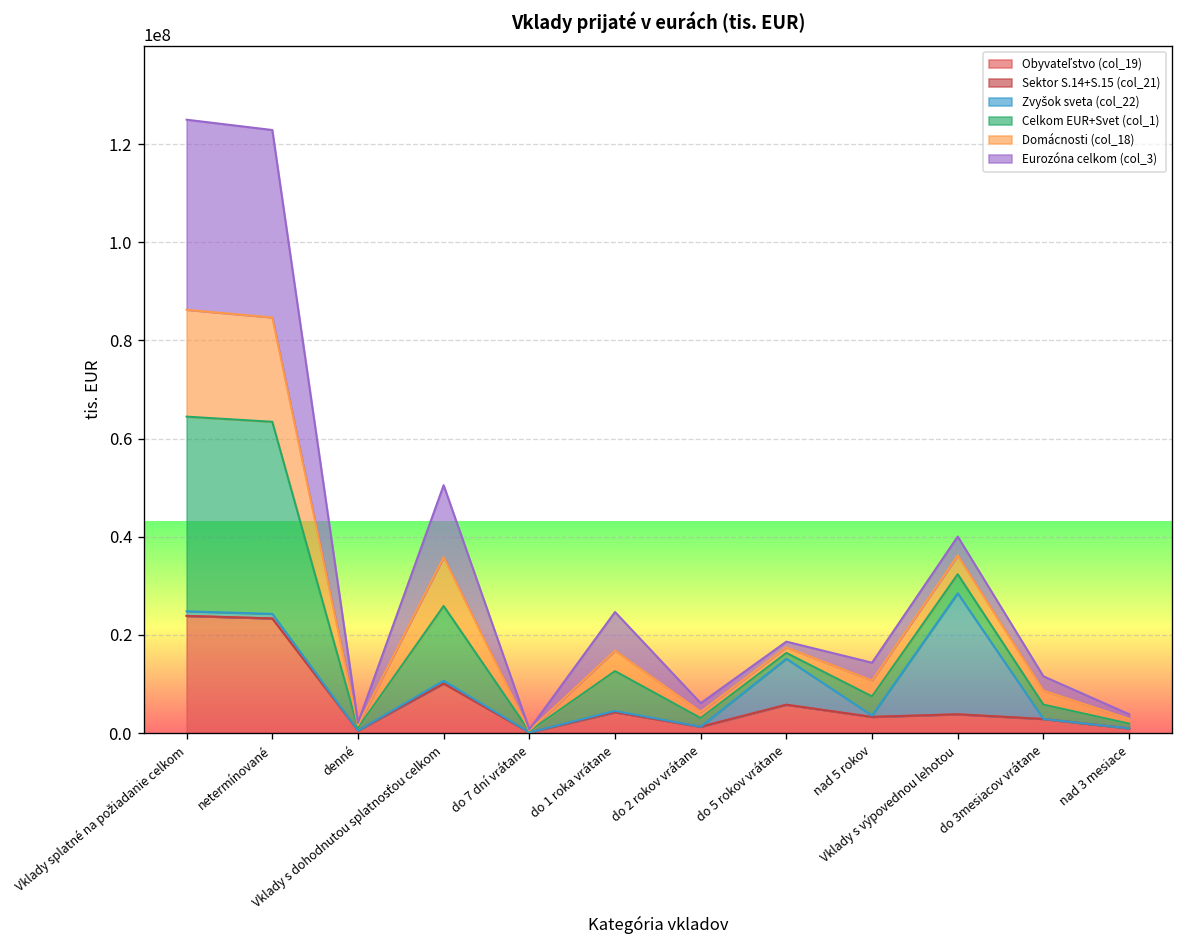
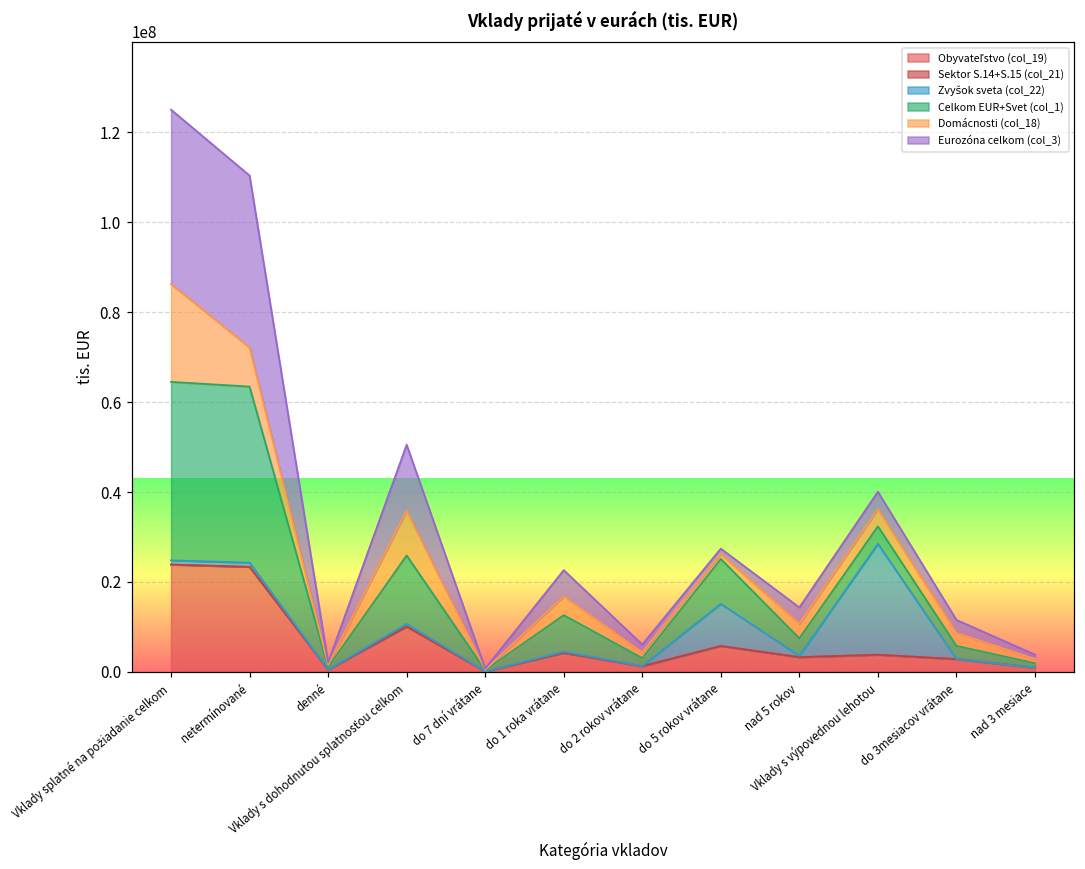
Domácnosti (col_18), netermínované: 21000000 -> 9000000
Eurozóna celkom (col_3), do 1 roka vrátane: 8000000 -> 6000000
Celkom EUR+Svet (col_1), do 5 rokov vrátane: 1000000 -> 10000000
